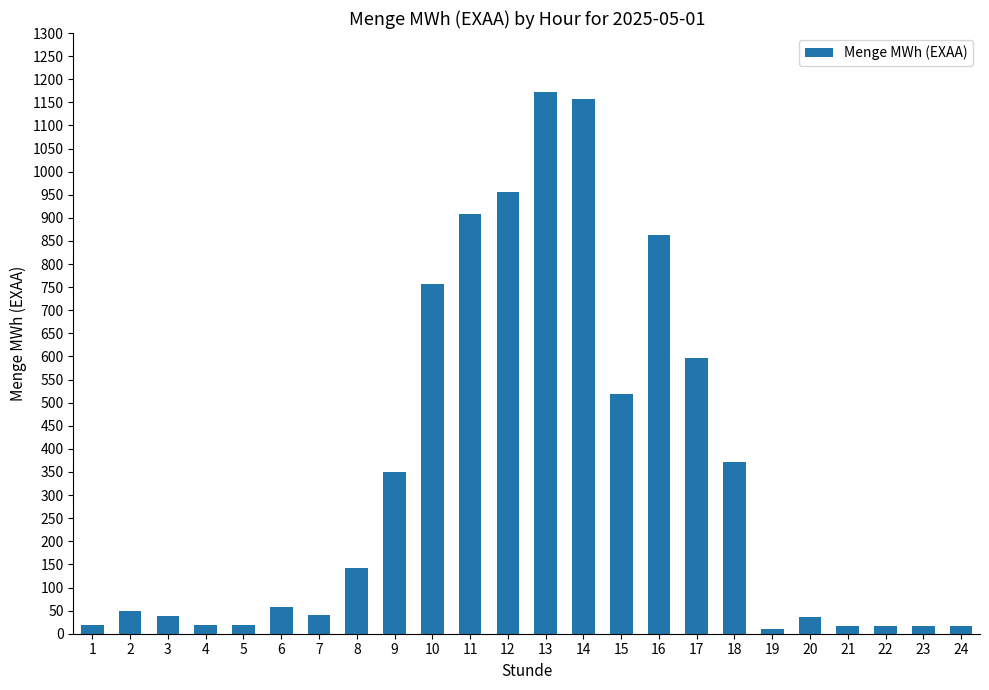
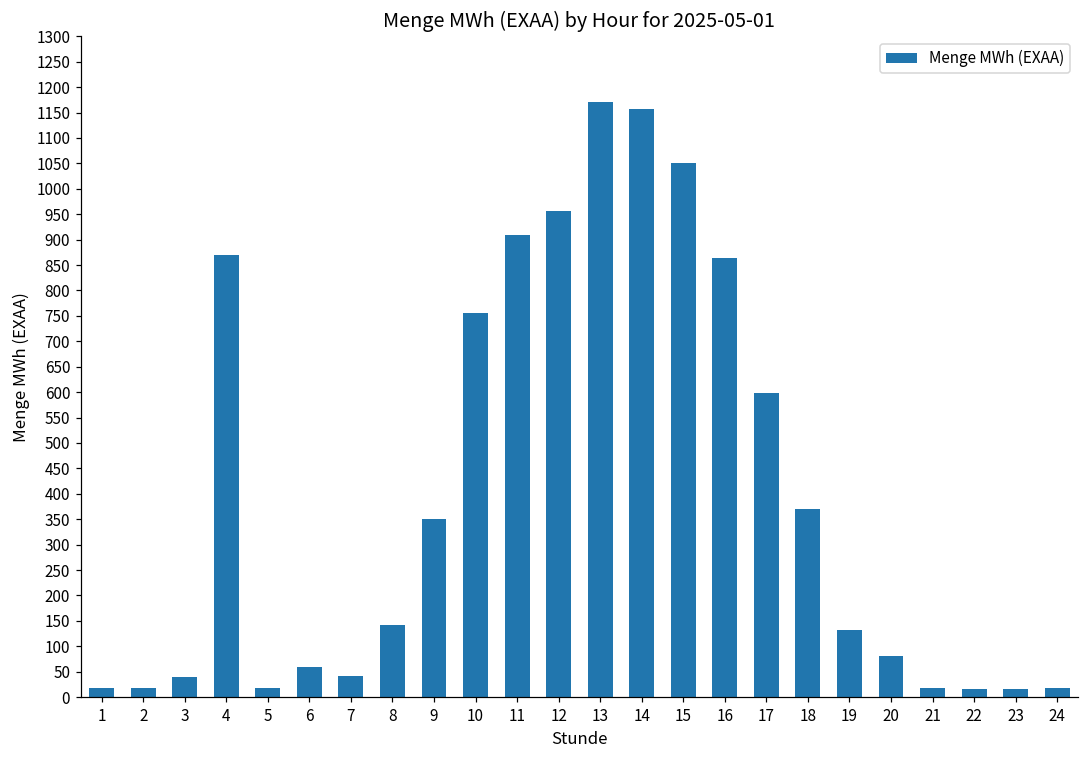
2: 50 -> 20
4: 20 -> 870
15: 520 -> 1050
19: 10 -> 130
20: 40 -> 80
